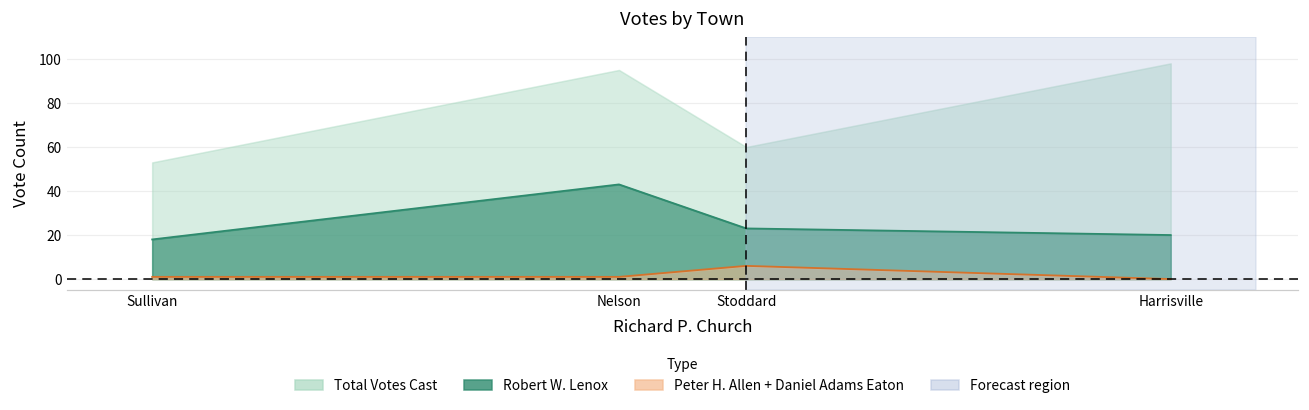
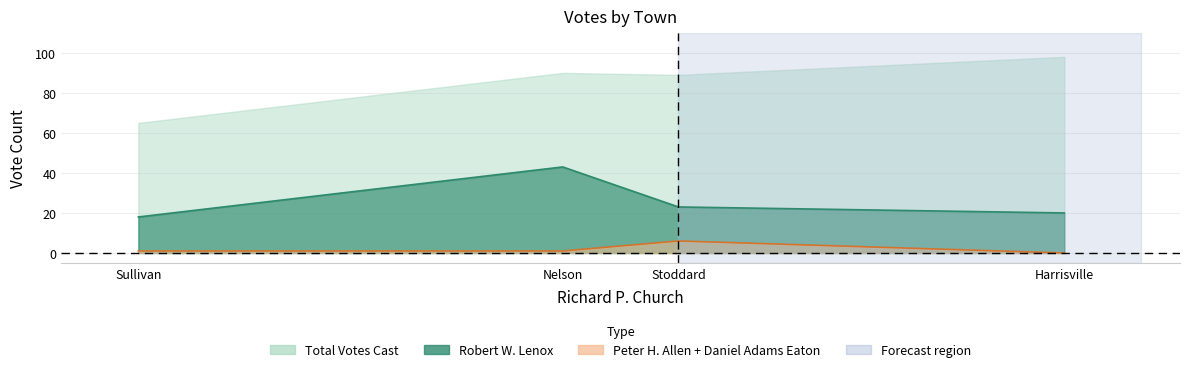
Total Votes Cast, Sullivan: 53 -> 65
Total Votes Cast, Nelson: 95 -> 90
Total Votes Cast, Stoddard: 60 -> 89
